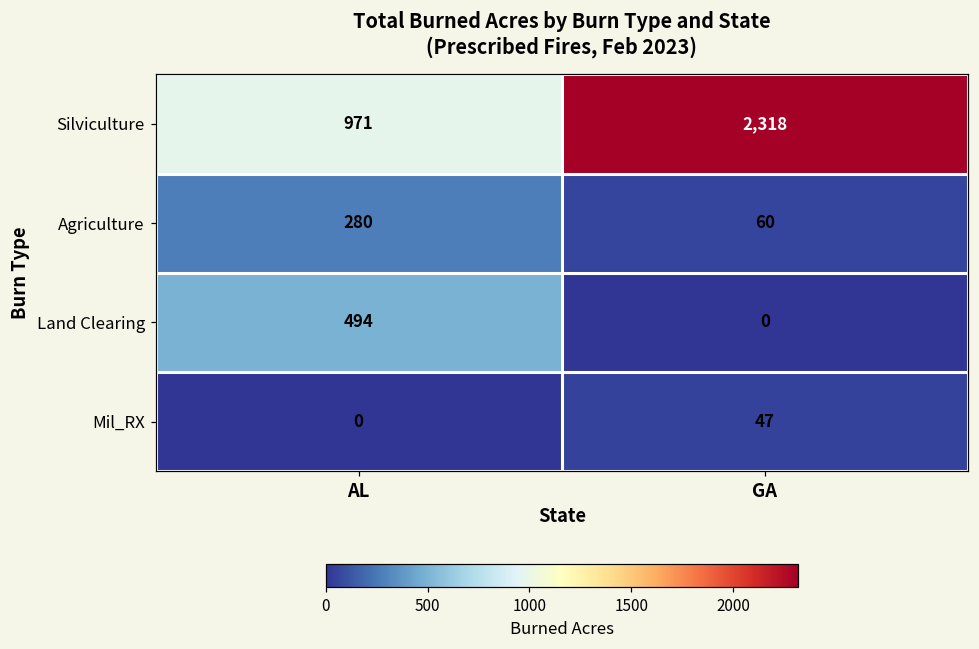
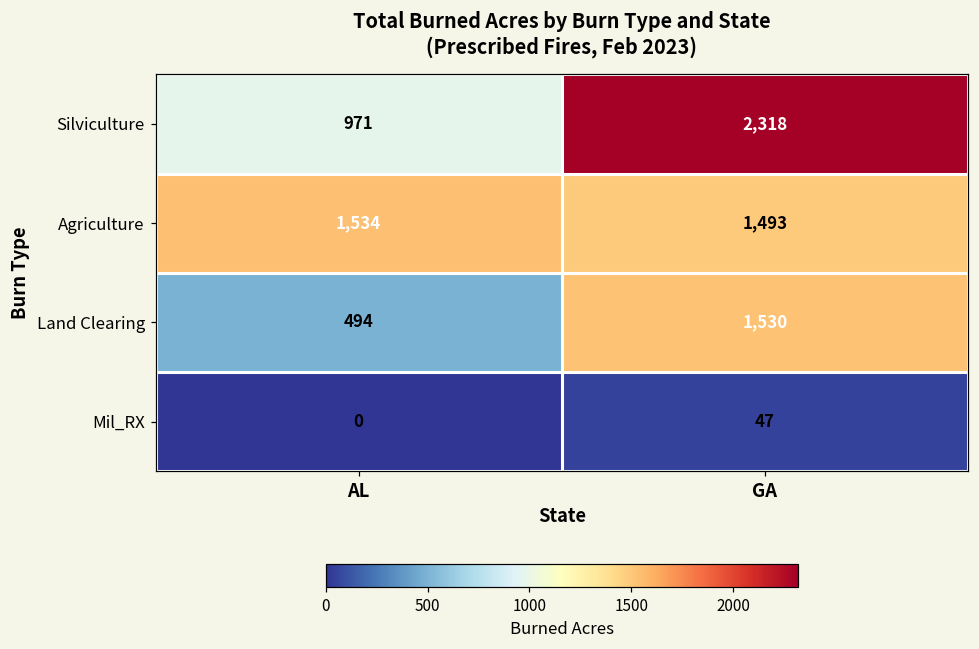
Agriculture, AL: 280 -> 1,534
Agriculture, GA: 60 -> 1,493
Land Clearing, GA: 0 -> 1,530
